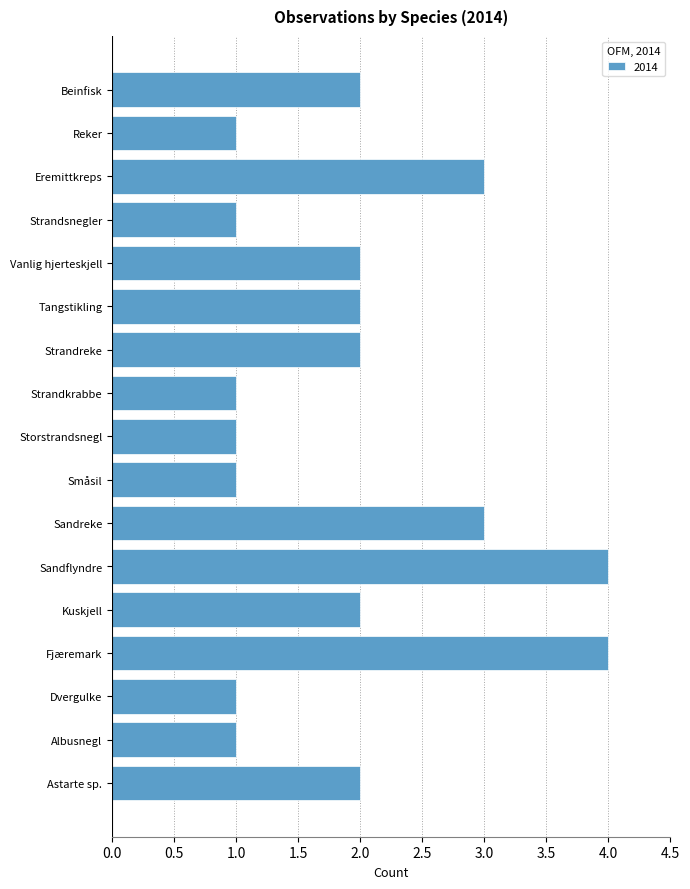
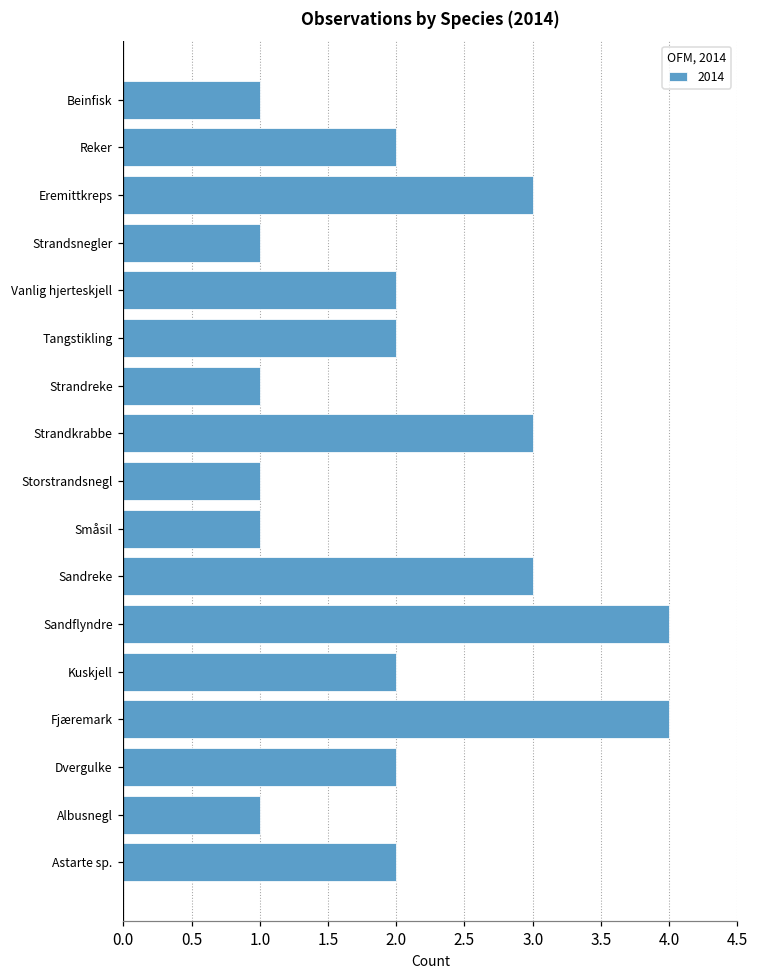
Beinfisk: 2 -> 1
Reker: 1 -> 2
Strandreke: 2 -> 1
Strandkrabbe: 1 -> 3
Dvergulke: 1 -> 2
